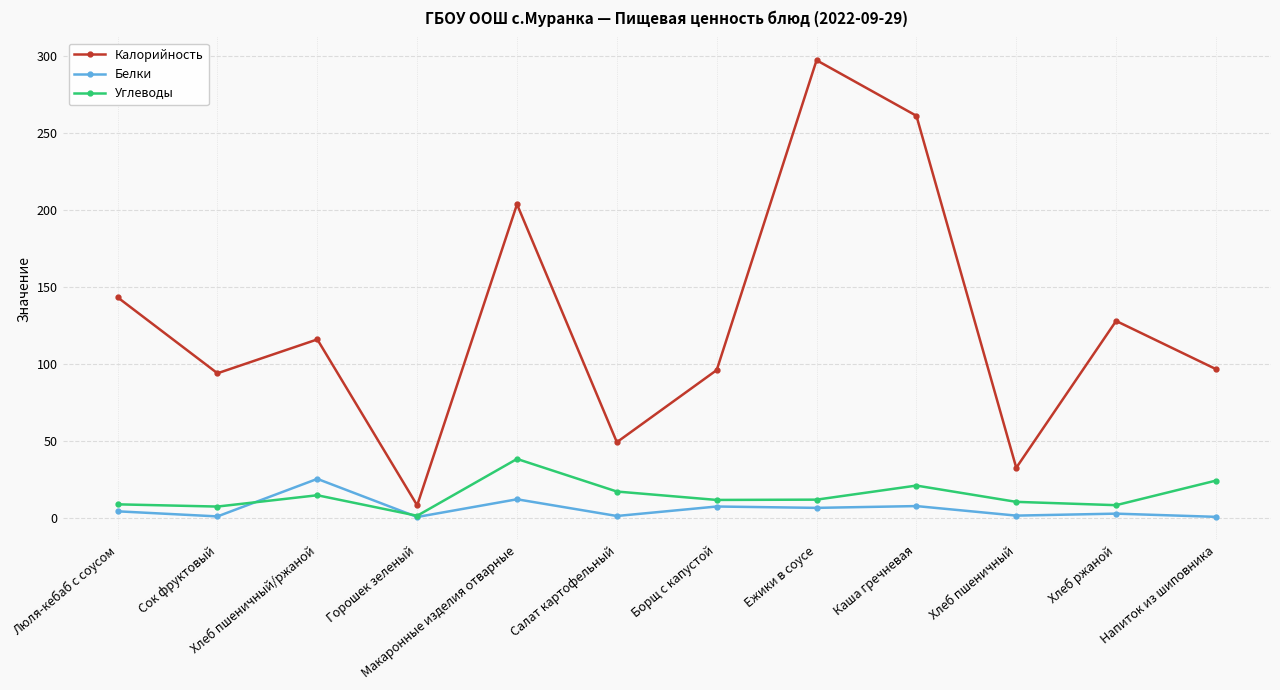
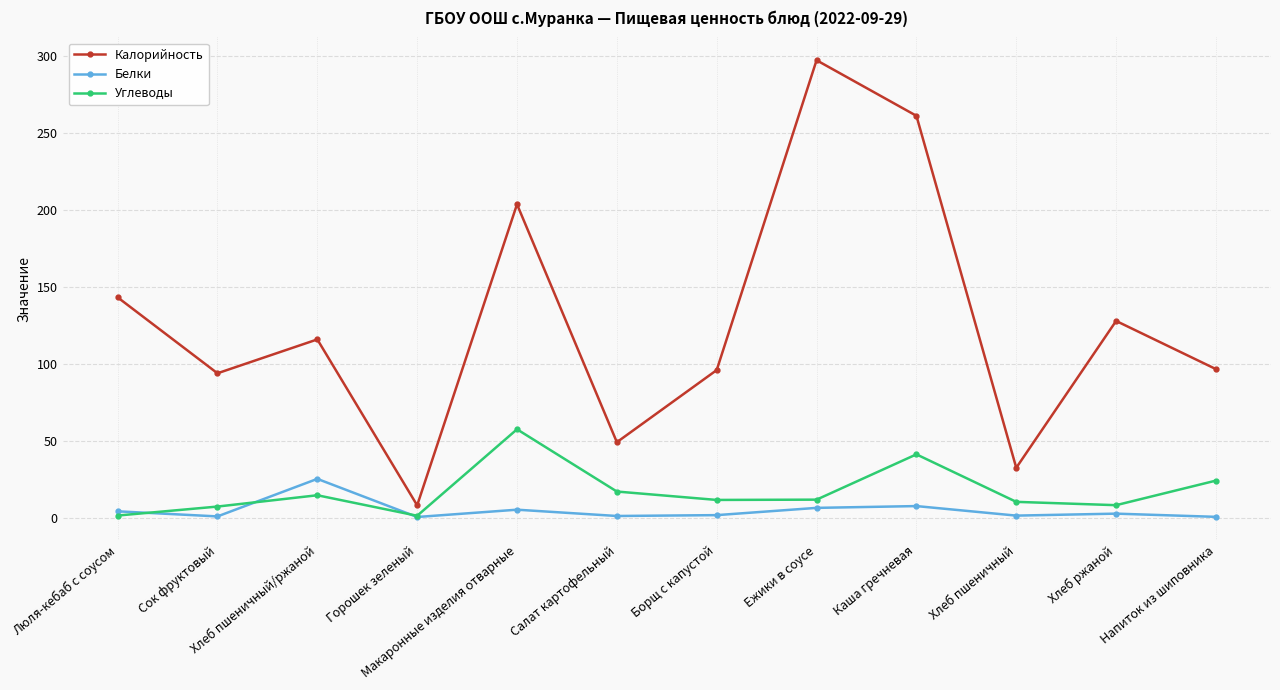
Углеводы, Люля-кебаб с соусом: 9 -> 2
Белки, Макаронные изделия отварные: 12 -> 5
Углеводы, Макаронные изделия отварные: 38 -> 58
Белки, Борщ с капустой: 7 -> 2
Углеводы, Каша гречневая: 21 -> 41
